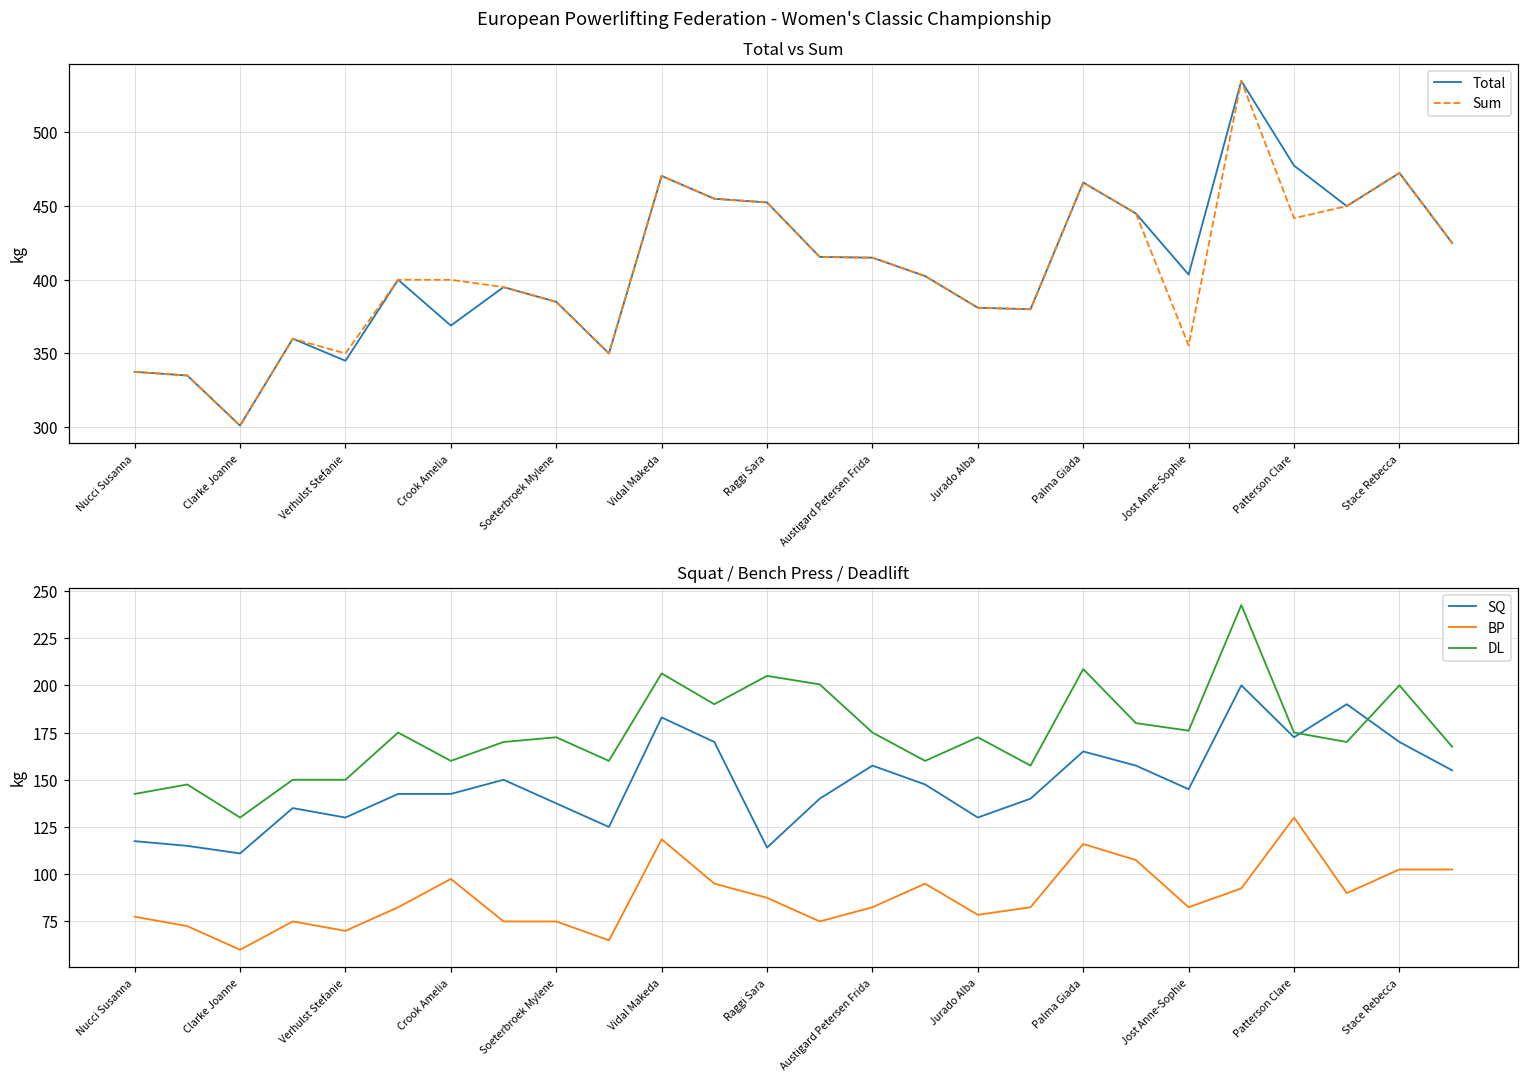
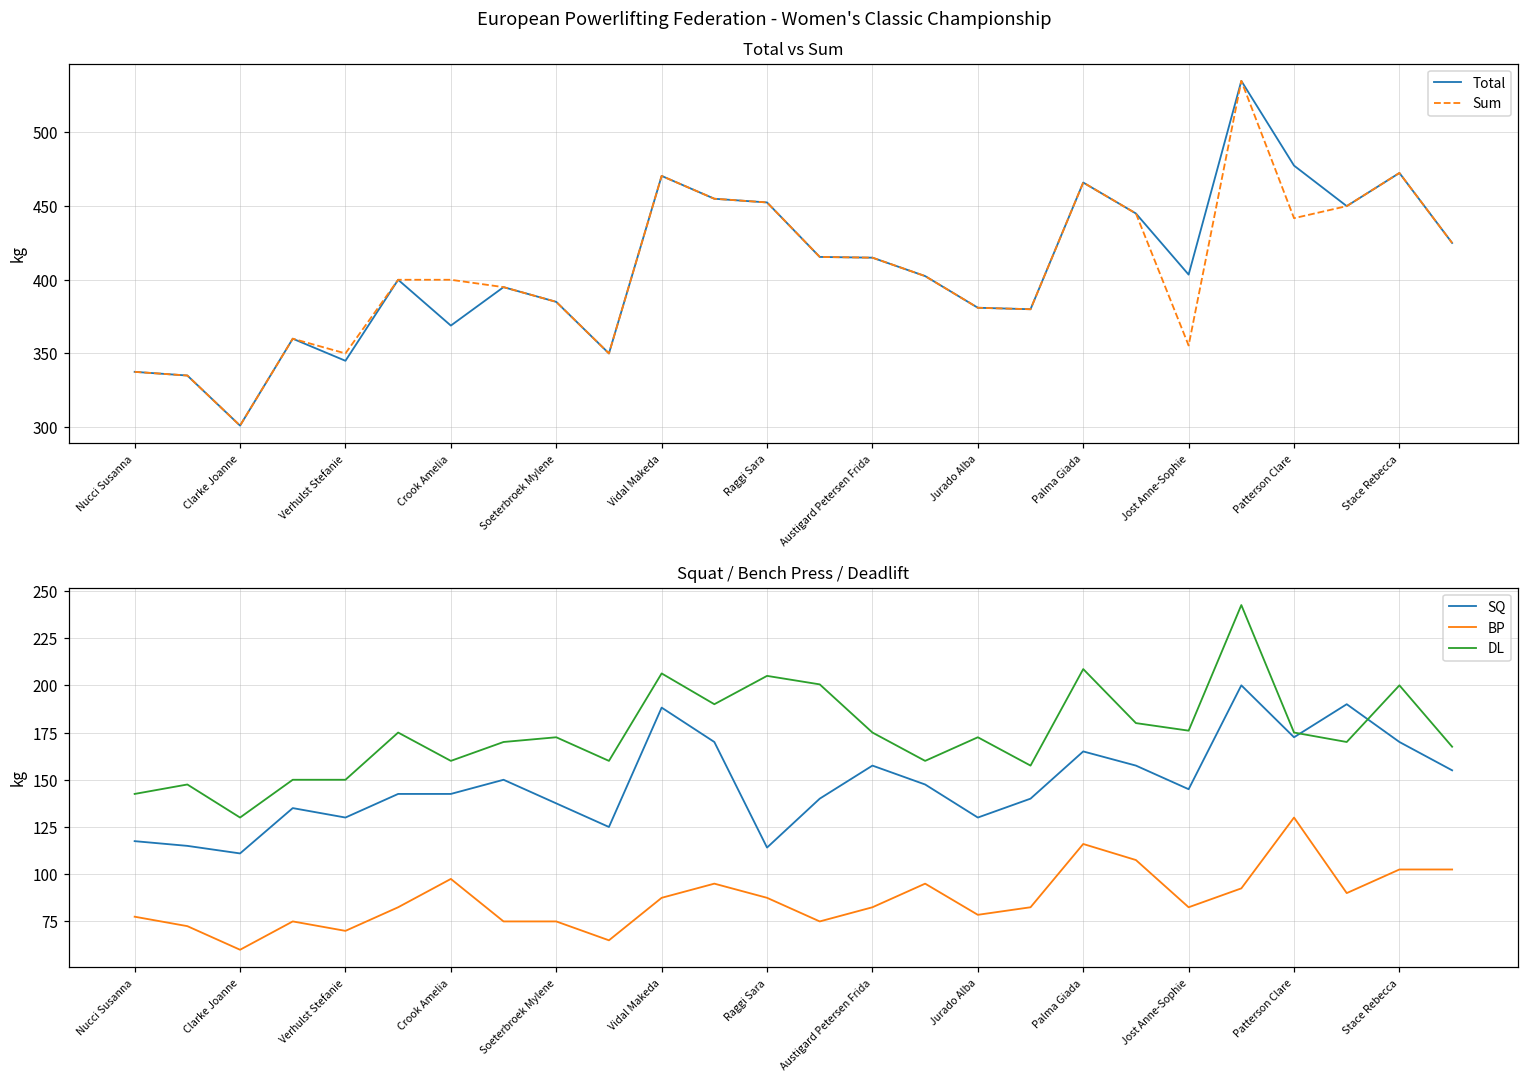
Squat / Bench Press / Deadlift, SQ, Vidal Makeda: 183 -> 188
Squat / Bench Press / Deadlift, BP, Vidal Makeda: 119 -> 88
